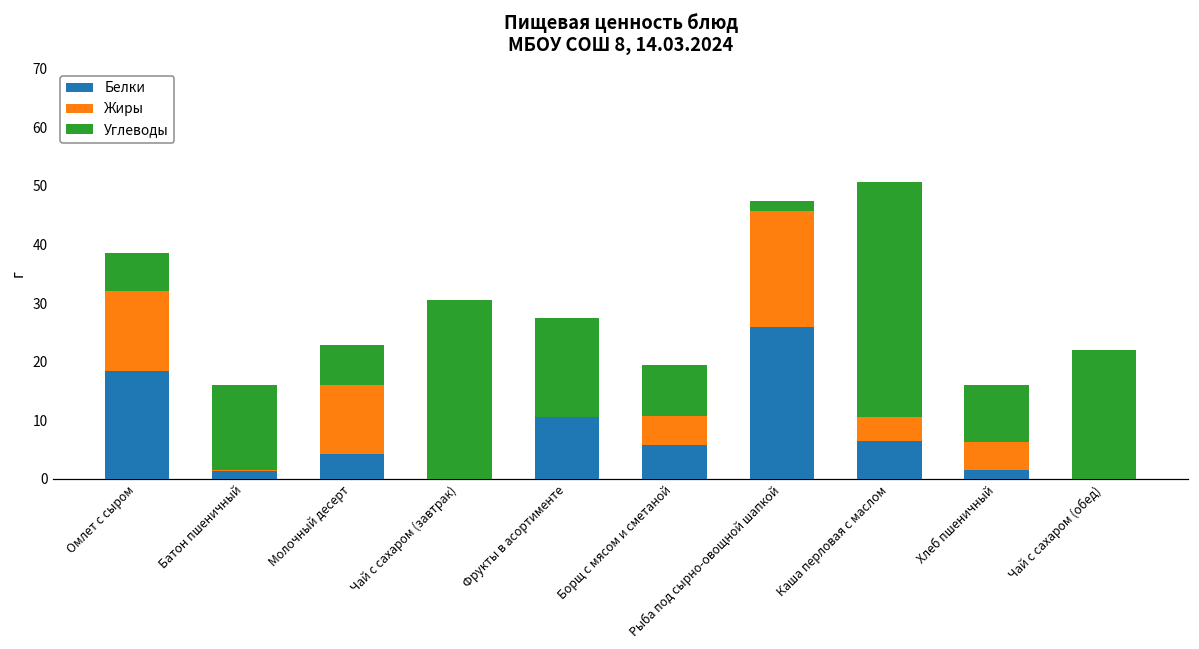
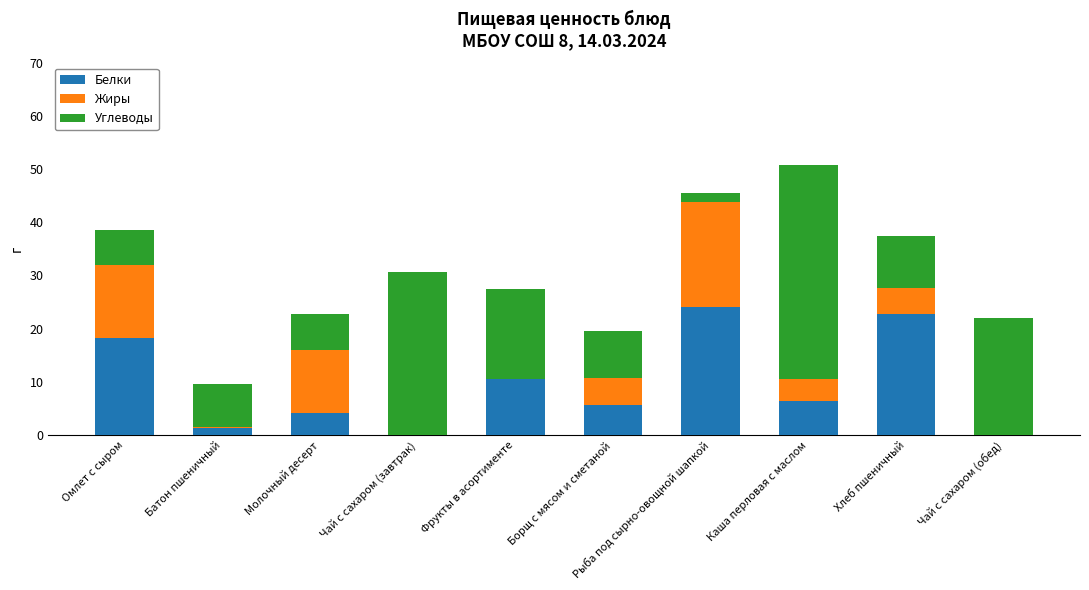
Углеводы, Батон пшеничный: 14 -> 8
Белки, Рыба под сырно-овощной шапкой: 26 -> 24
Белки, Хлеб пшеничный: 2 -> 23
